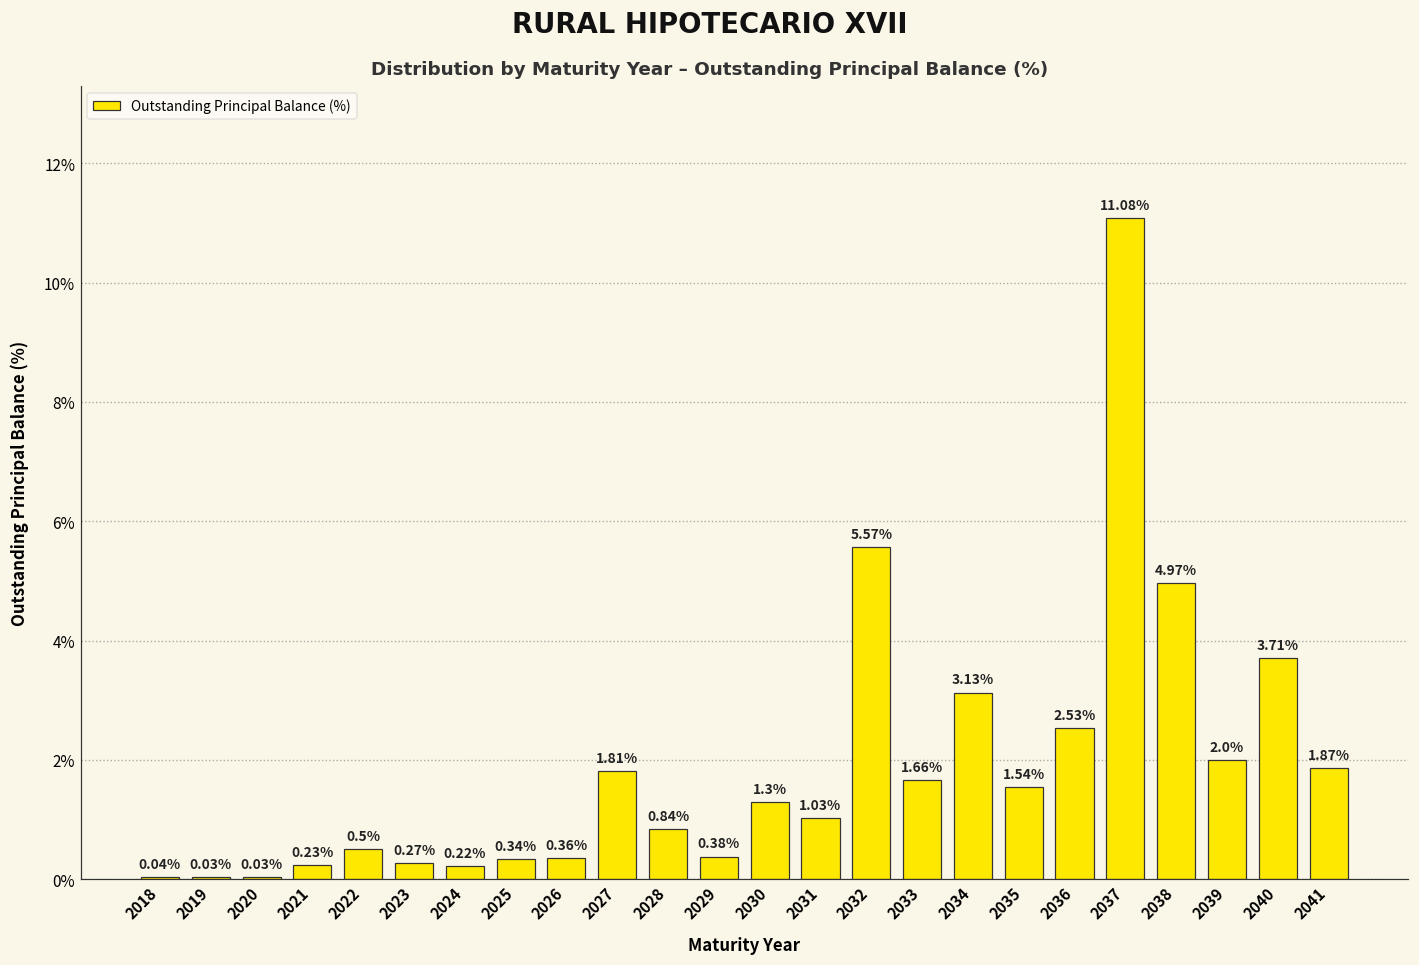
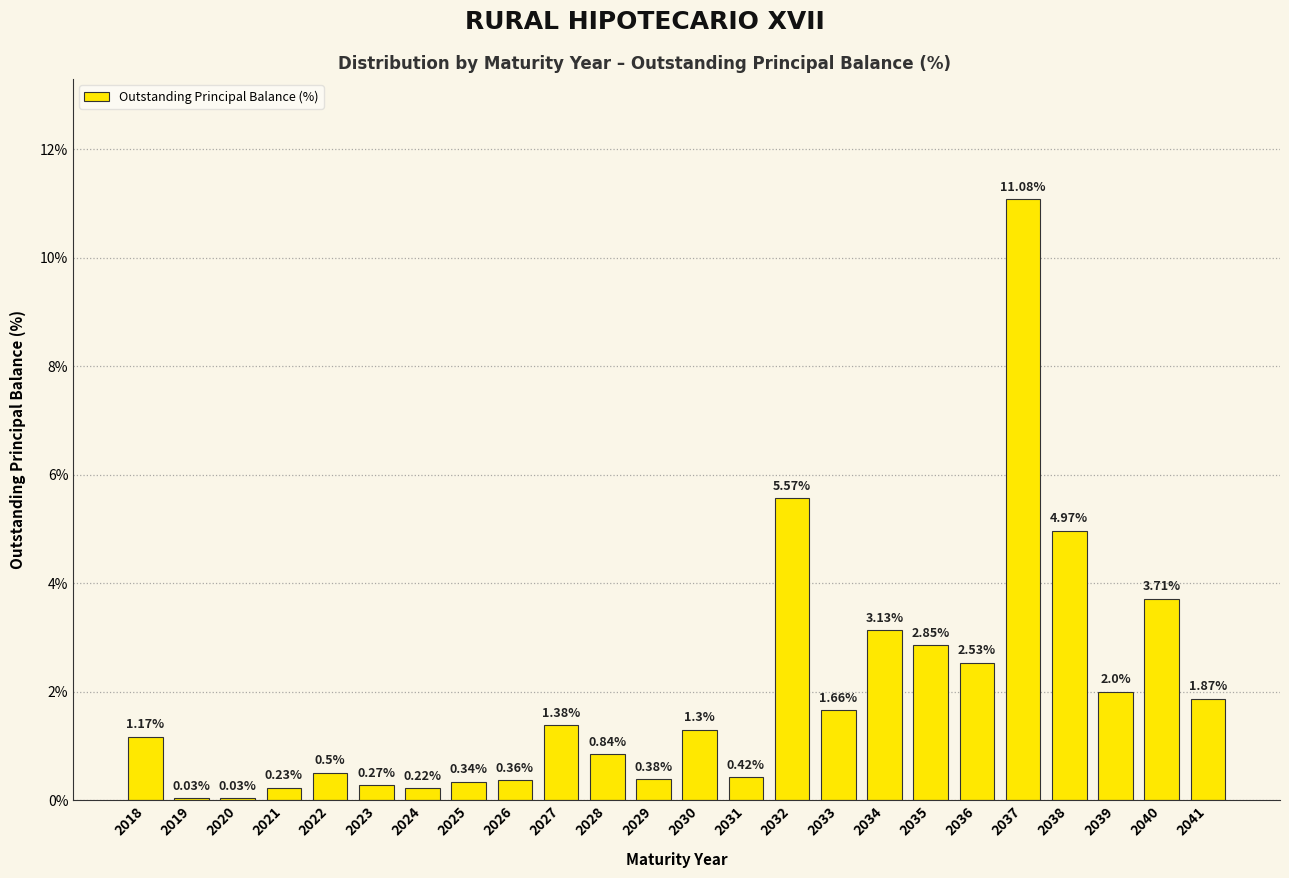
2018: 0.04% -> 1.17%
2027: 1.81% -> 1.38%
2031: 1.03% -> 0.42%
2035: 1.54% -> 2.85%
